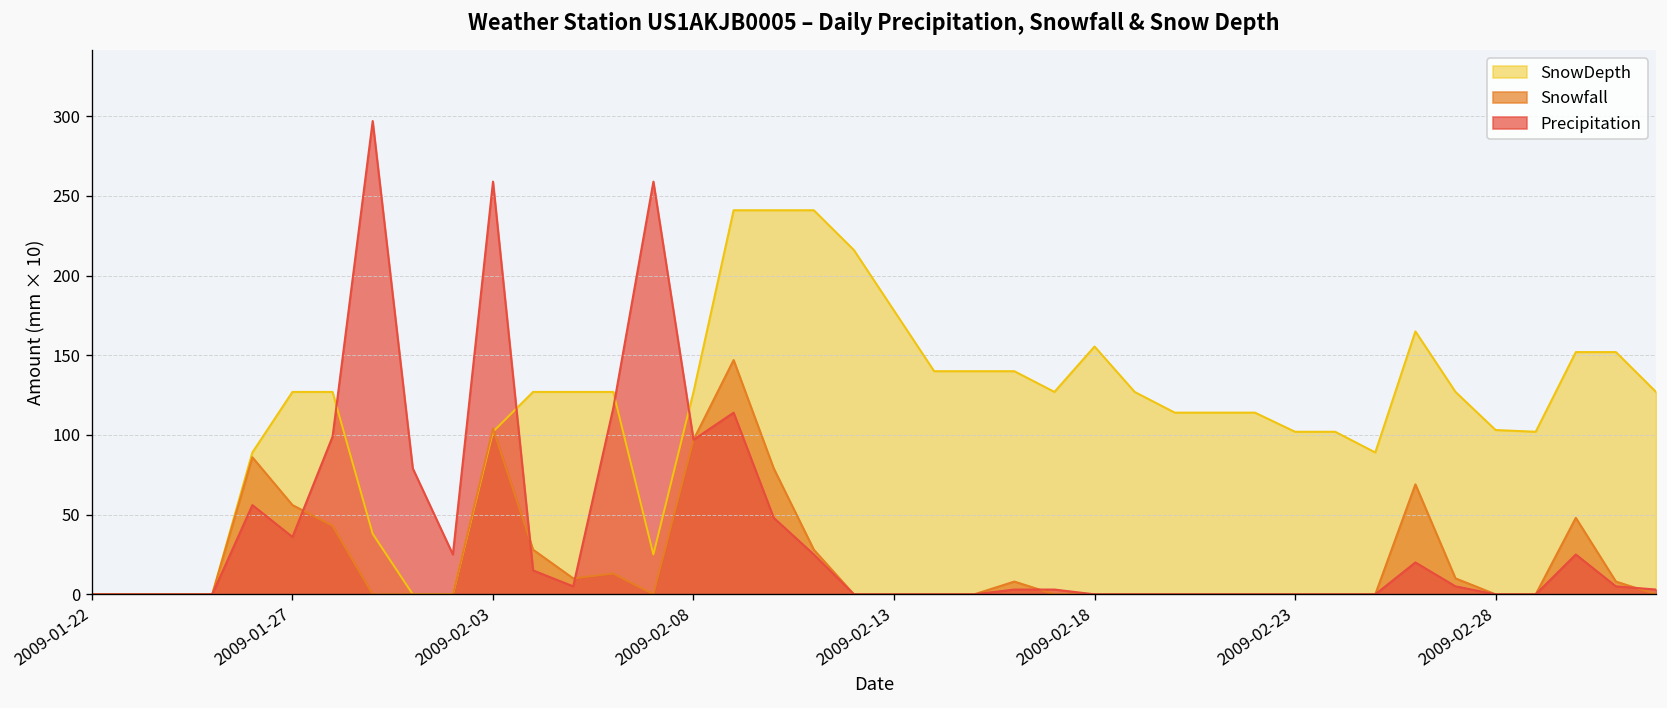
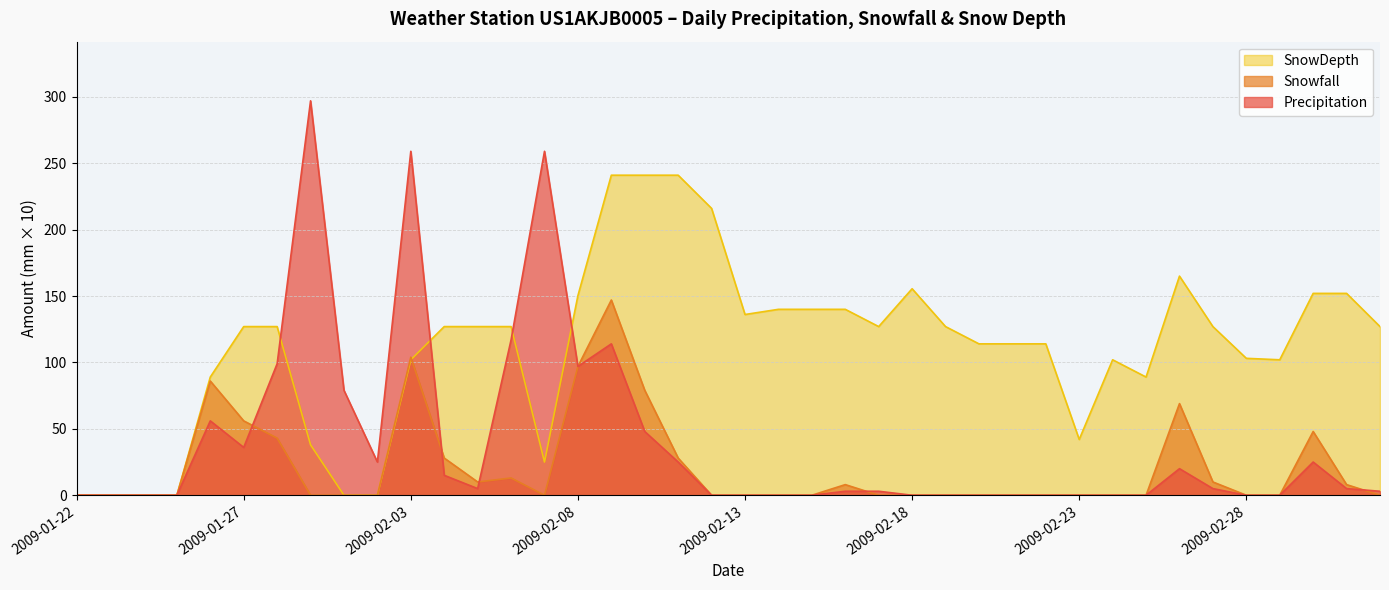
SnowDepth, 2009-02-08: 127 -> 150
SnowDepth, 2009-02-13: 178 -> 136
SnowDepth, 2009-02-23: 102 -> 42
